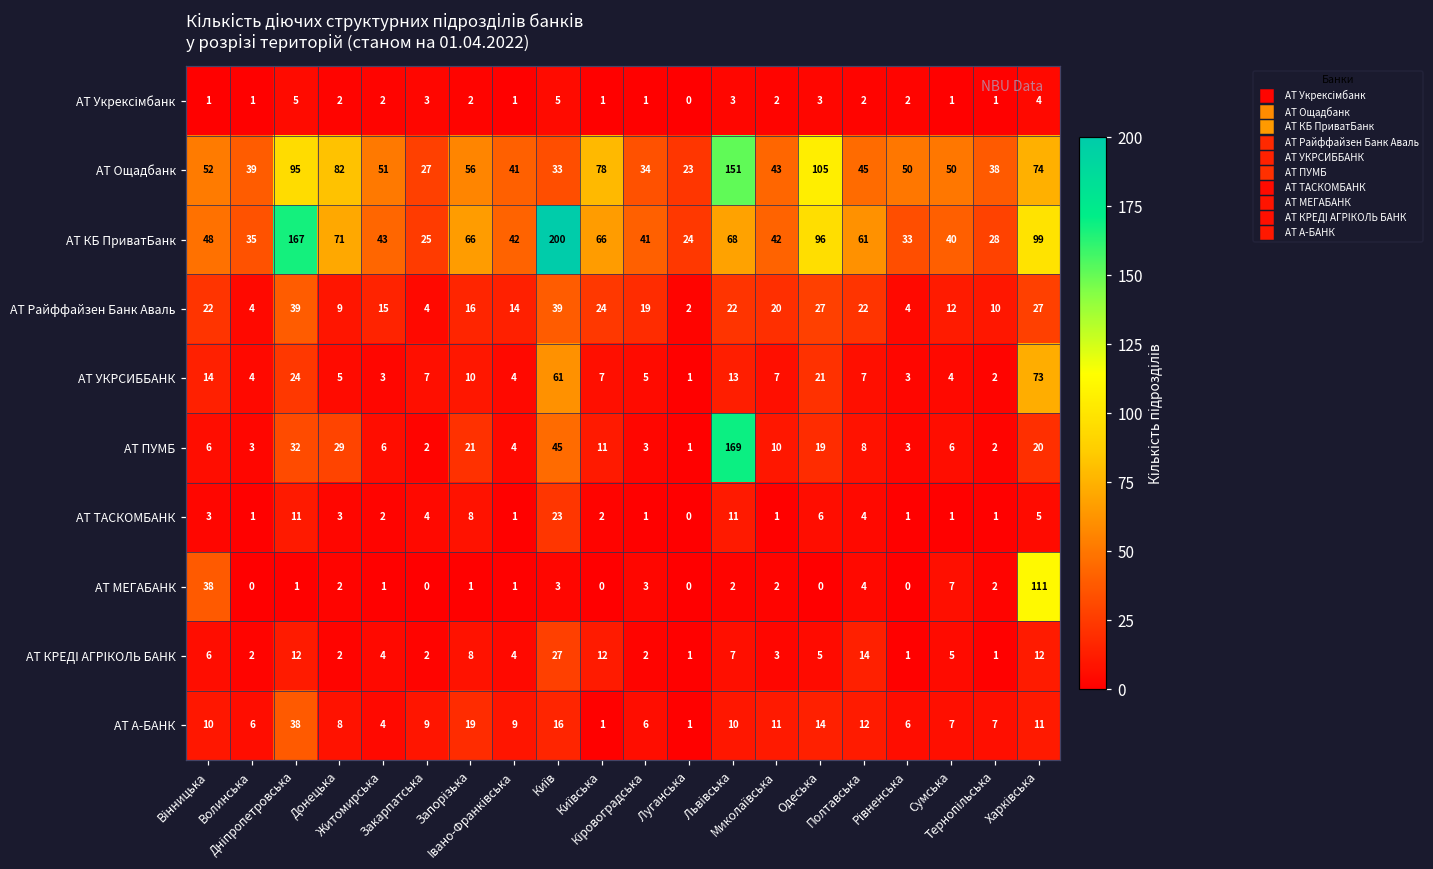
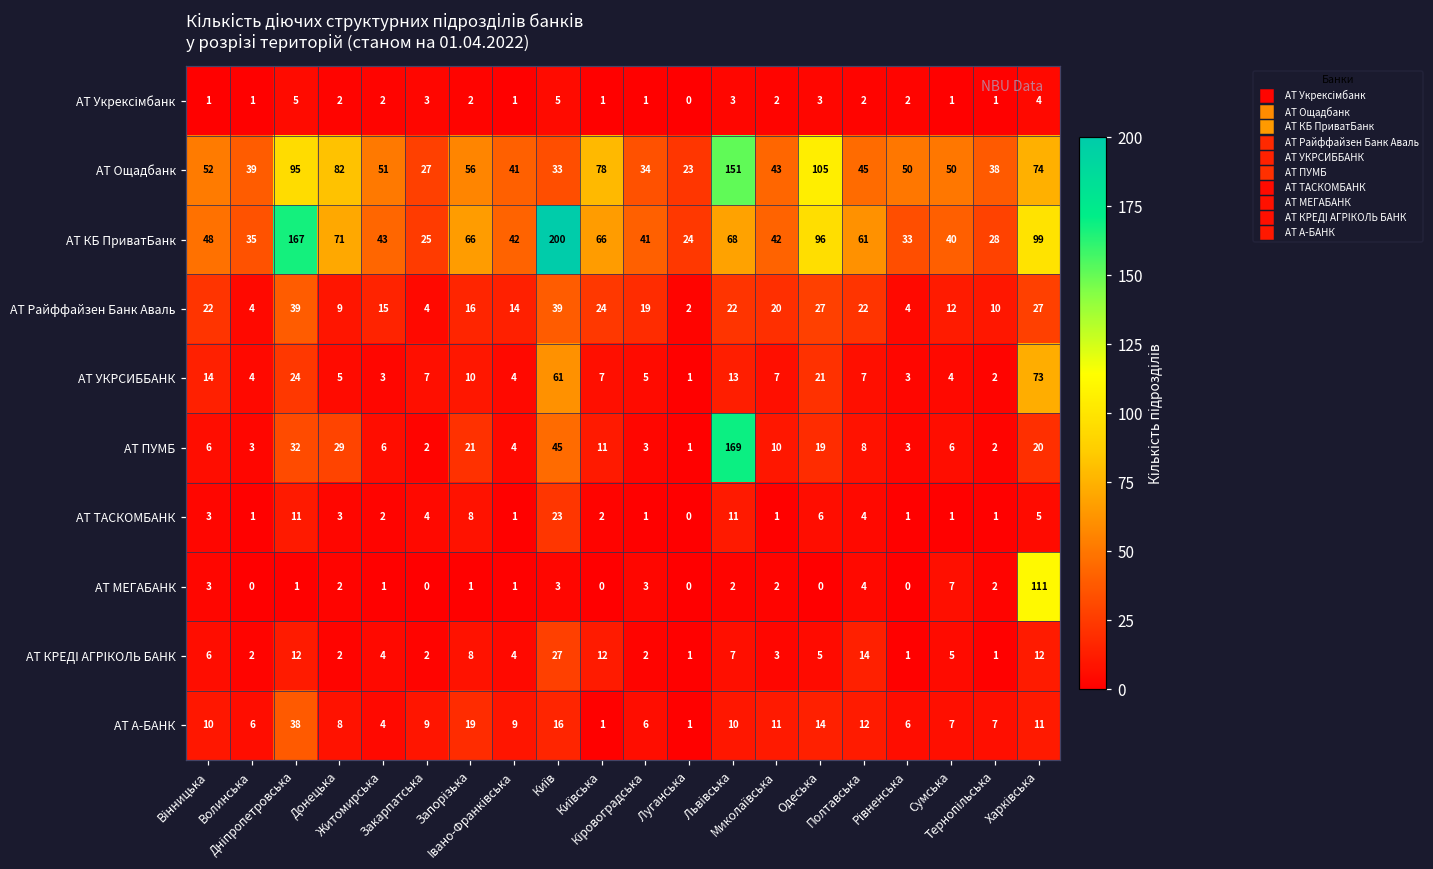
АТ МЕГАБАНК, Вінницька: 38 -> 3
